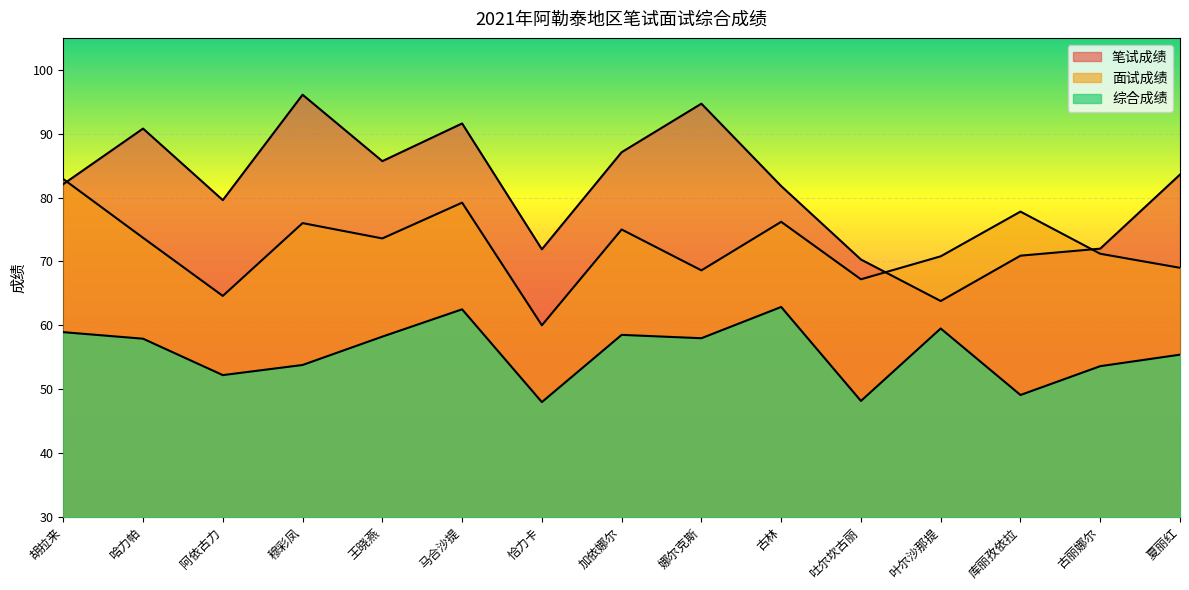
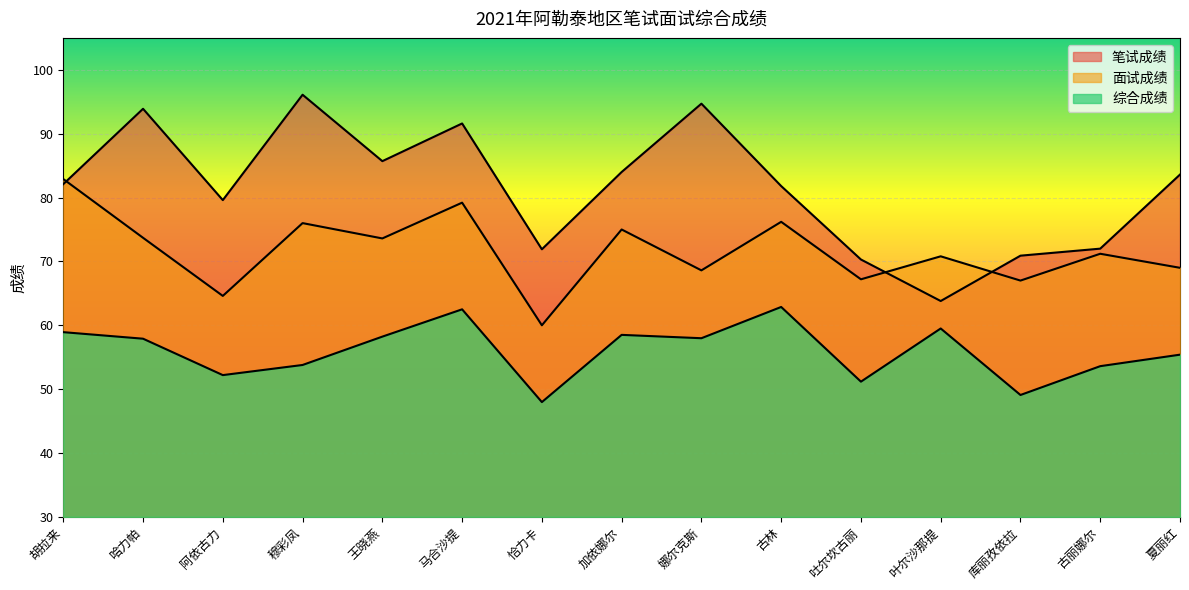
笔试成绩, 哈力帕: 91 -> 94
笔试成绩, 加依娜尔: 87 -> 84
综合成绩, 吐尔坎古丽: 48 -> 51
面试成绩, 库丽孜依拉: 78 -> 67
